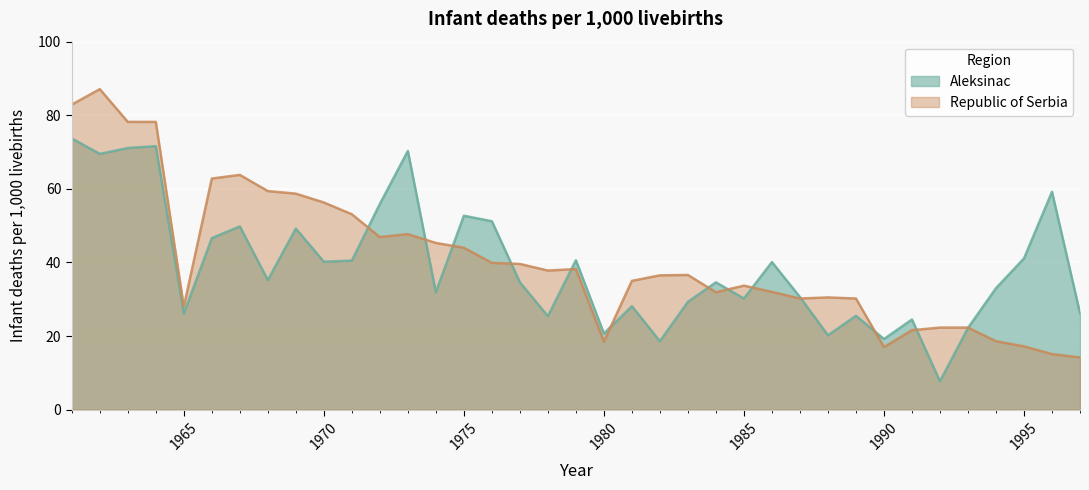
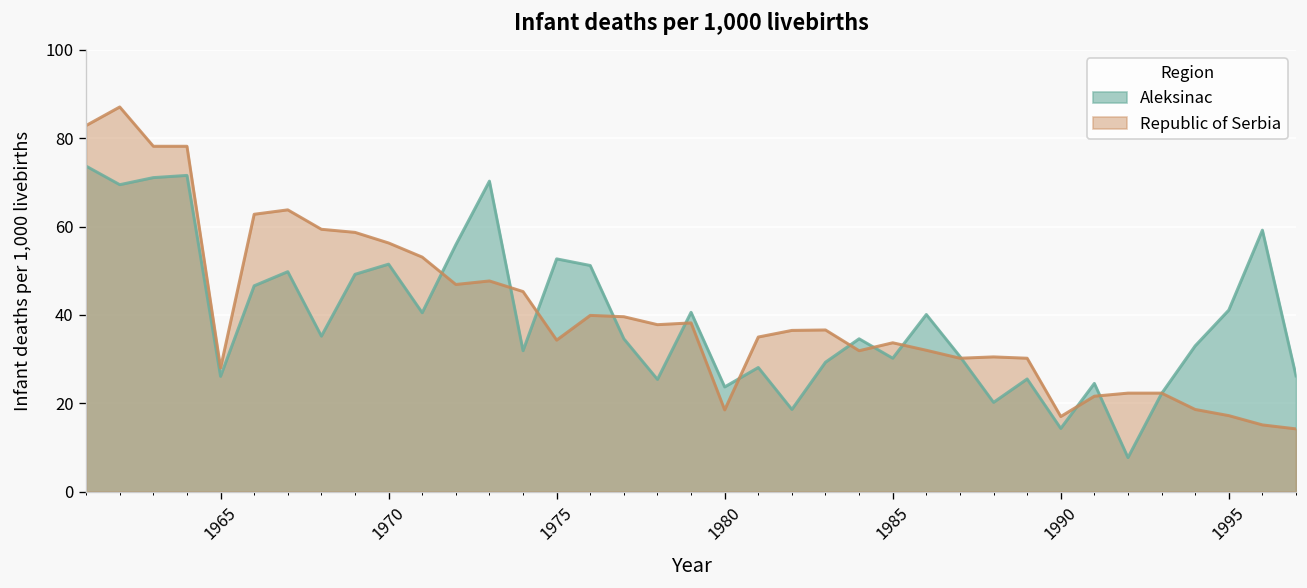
Aleksinac, 1970: 40 -> 52
Republic of Serbia, 1975: 44 -> 34
Aleksinac, 1980: 21 -> 24
Aleksinac, 1990: 19 -> 14
